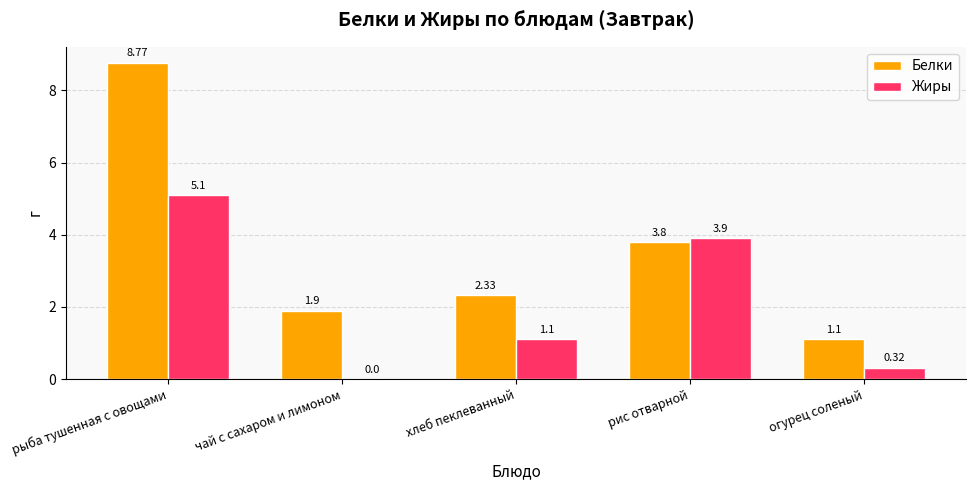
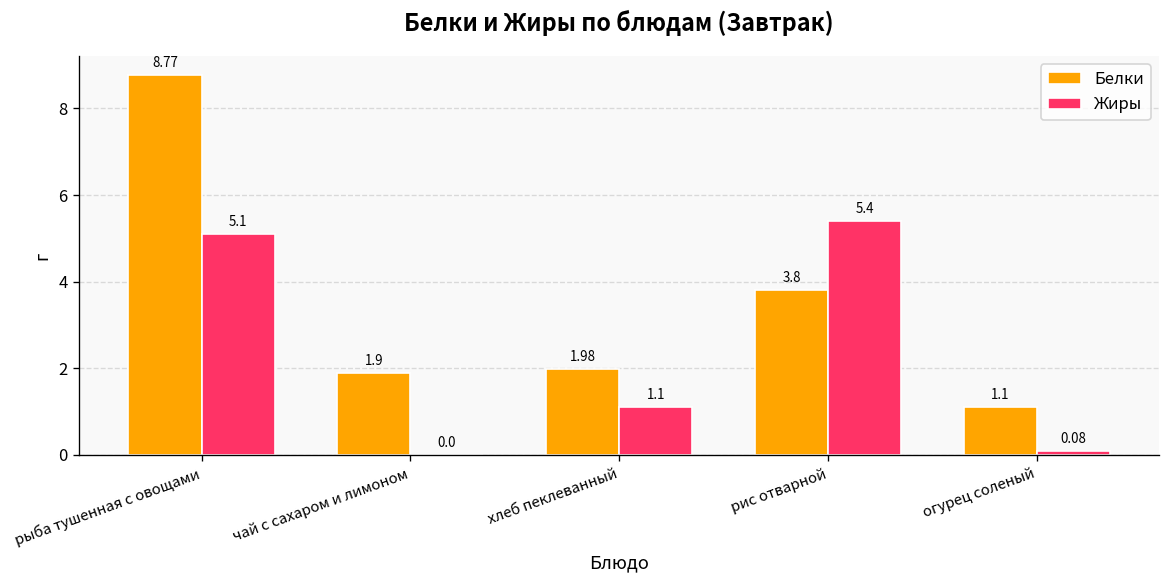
Белки, хлеб пеклеванный: 2.33 -> 1.98
Жиры, рис отварной: 3.9 -> 5.4
Жиры, огурец соленый: 0.32 -> 0.08
